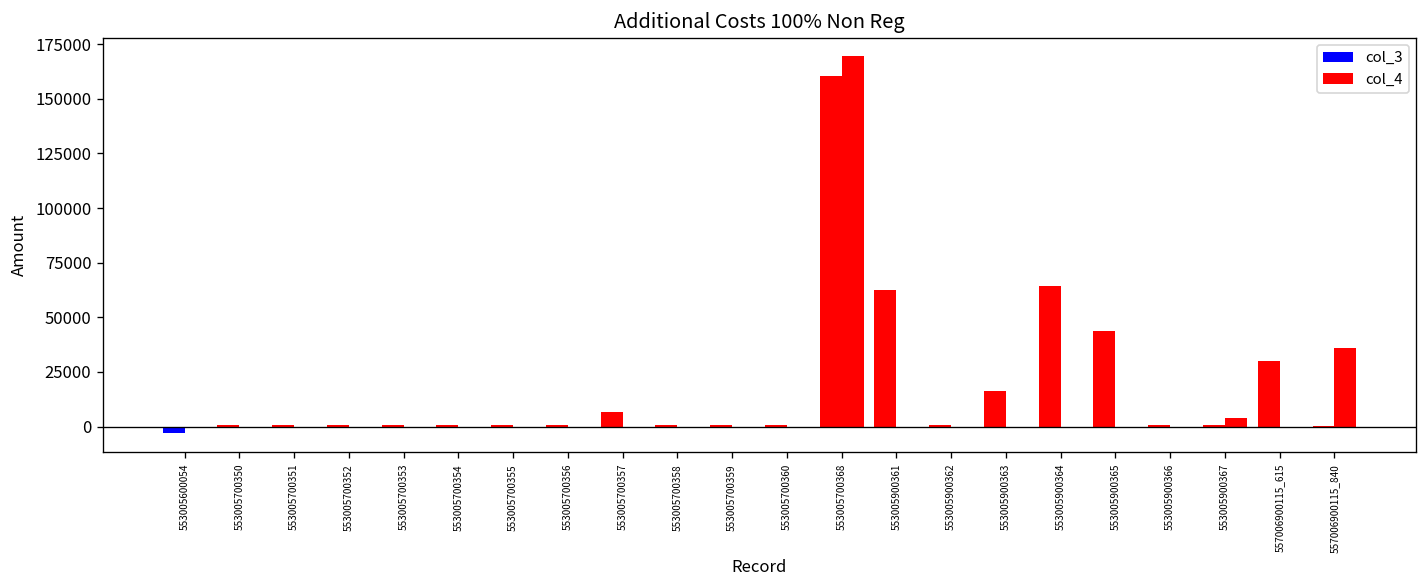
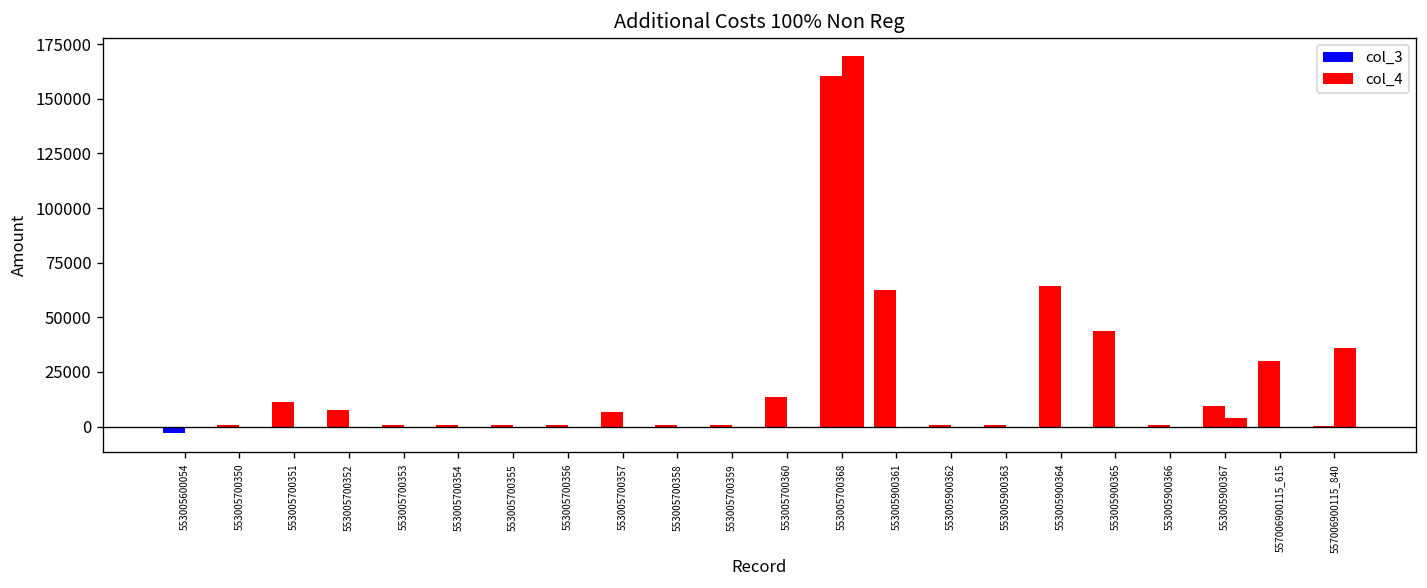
col_3, 553005700351: 1000 -> 11000
col_3, 553005700352: 1000 -> 7000
col_3, 553005700360: 1000 -> 14000
col_3, 553005900363: 16000 -> 1000
col_3, 553005900367: 1000 -> 10000
